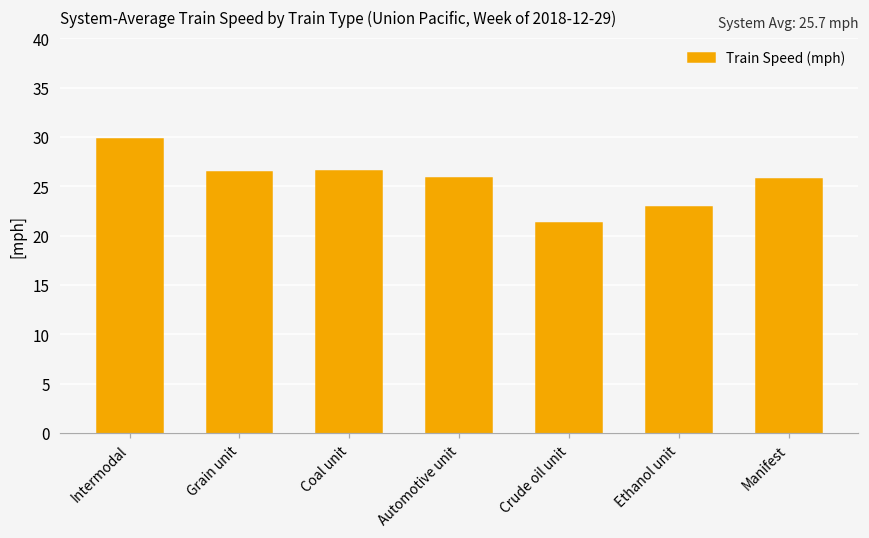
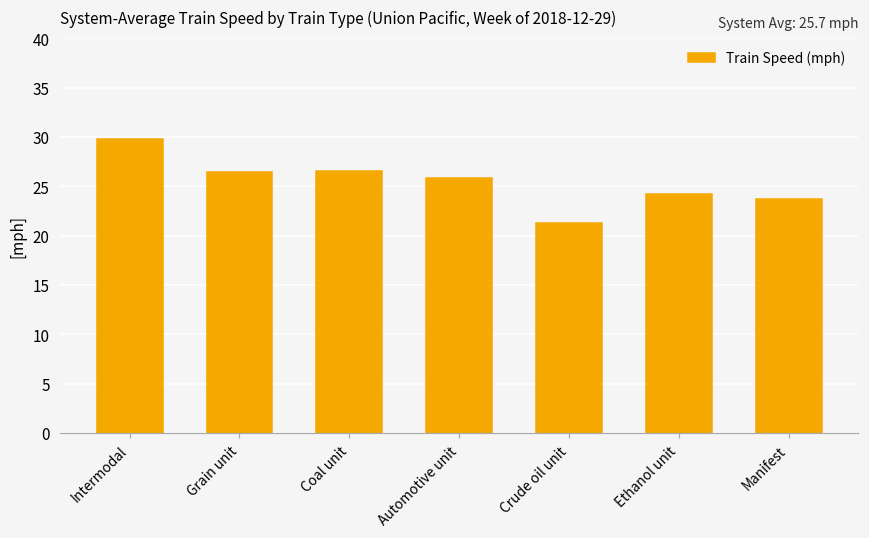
Ethanol unit: 23 -> 24
Manifest: 26 -> 24
